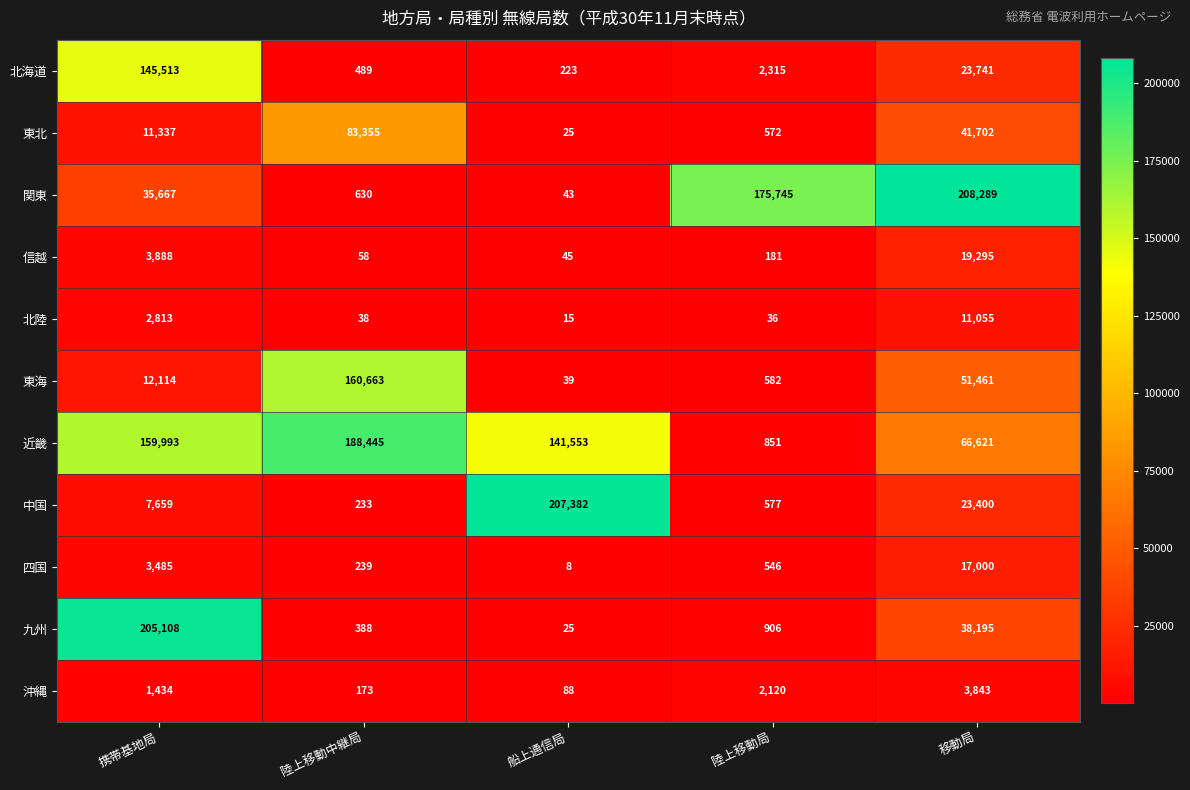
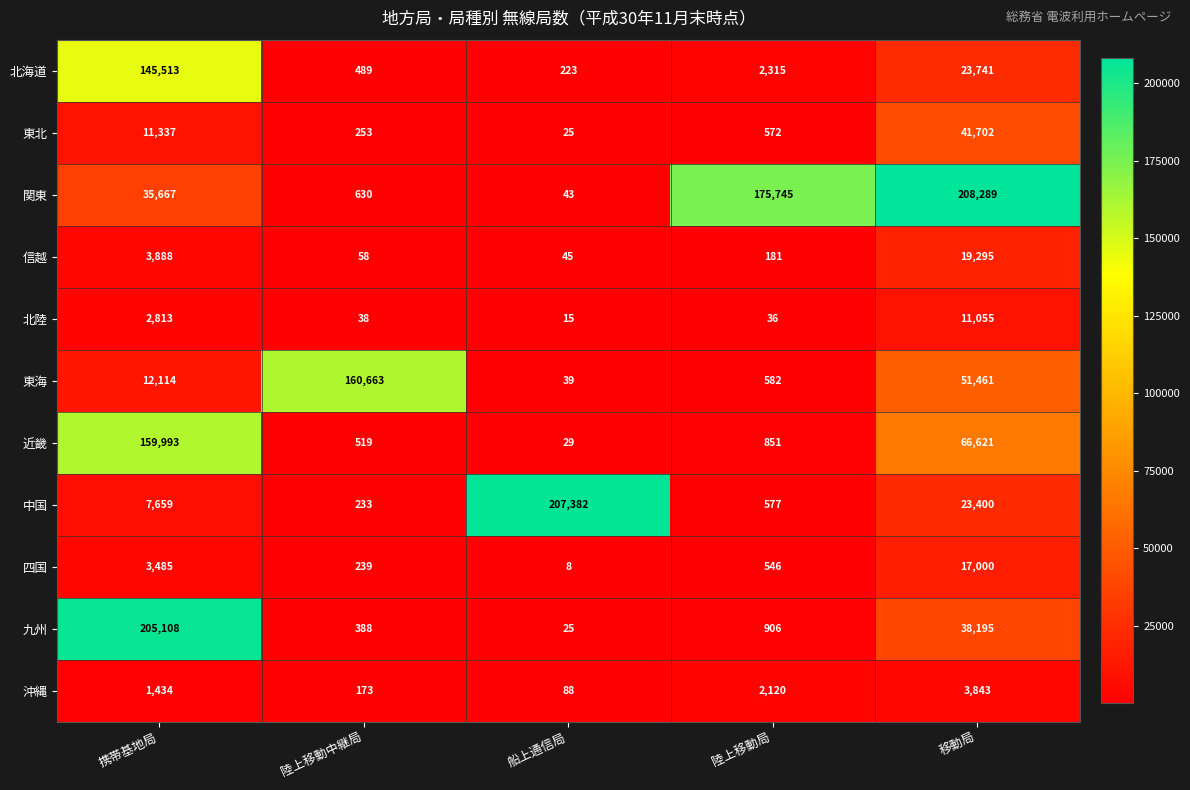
東北, 陸上移動中継局: 83,355 -> 253
近畿, 陸上移動中継局: 188,445 -> 519
近畿, 船上通信局: 141,553 -> 29
